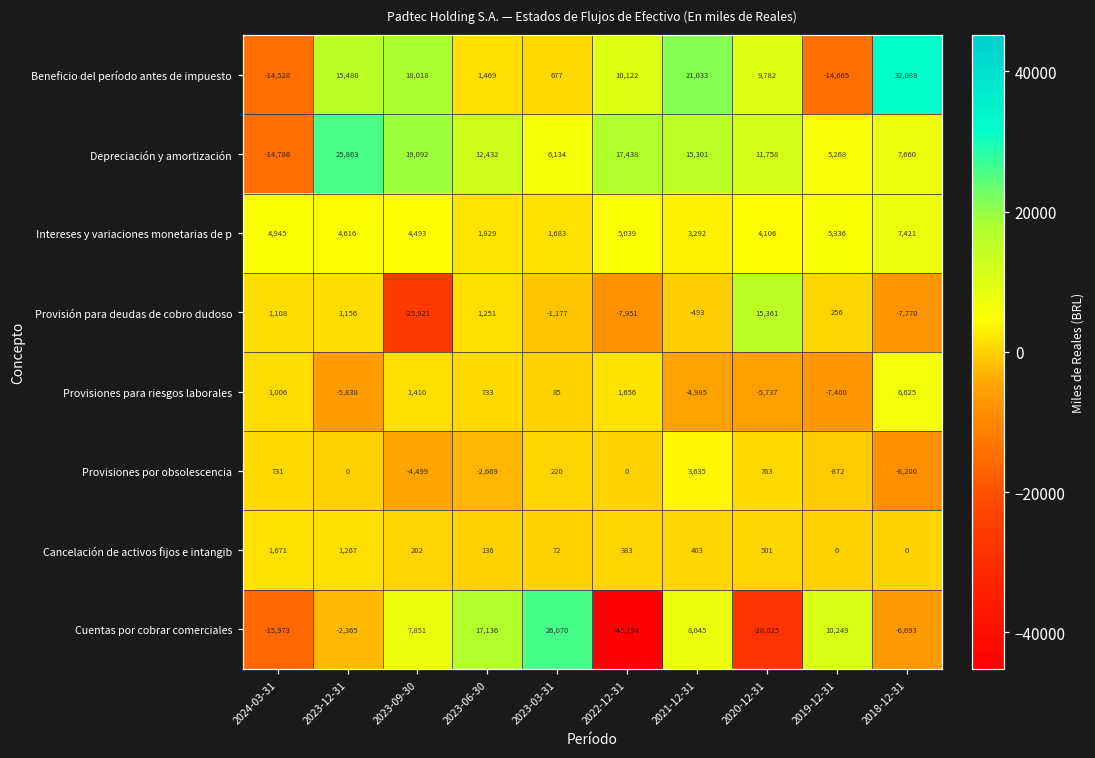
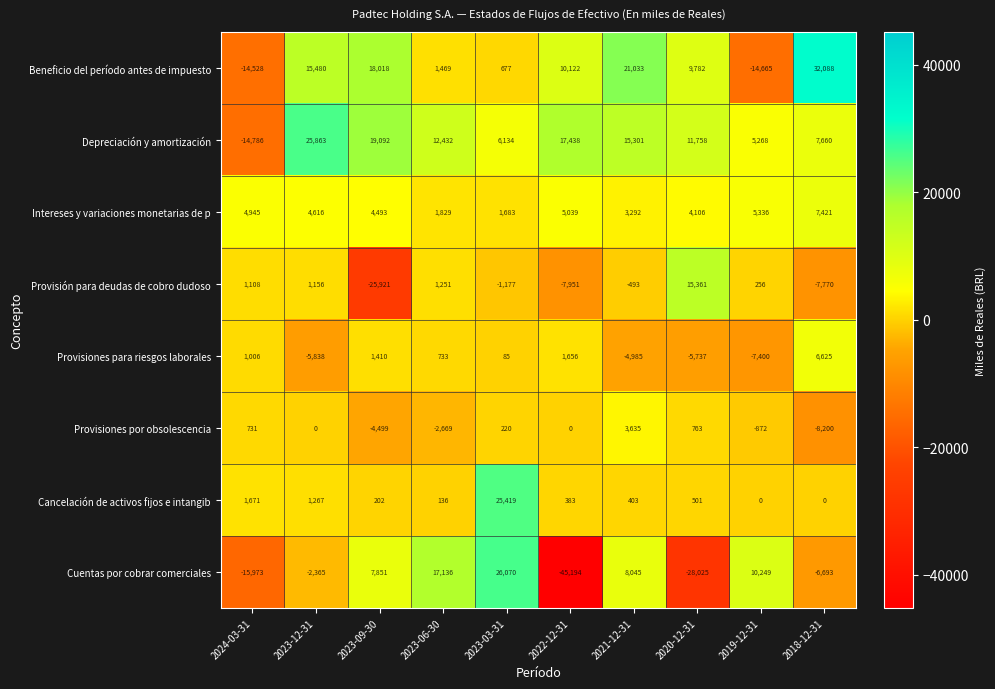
Cancelación de activos fijos e intangib, 2023-03-31: 72 -> 25,419
